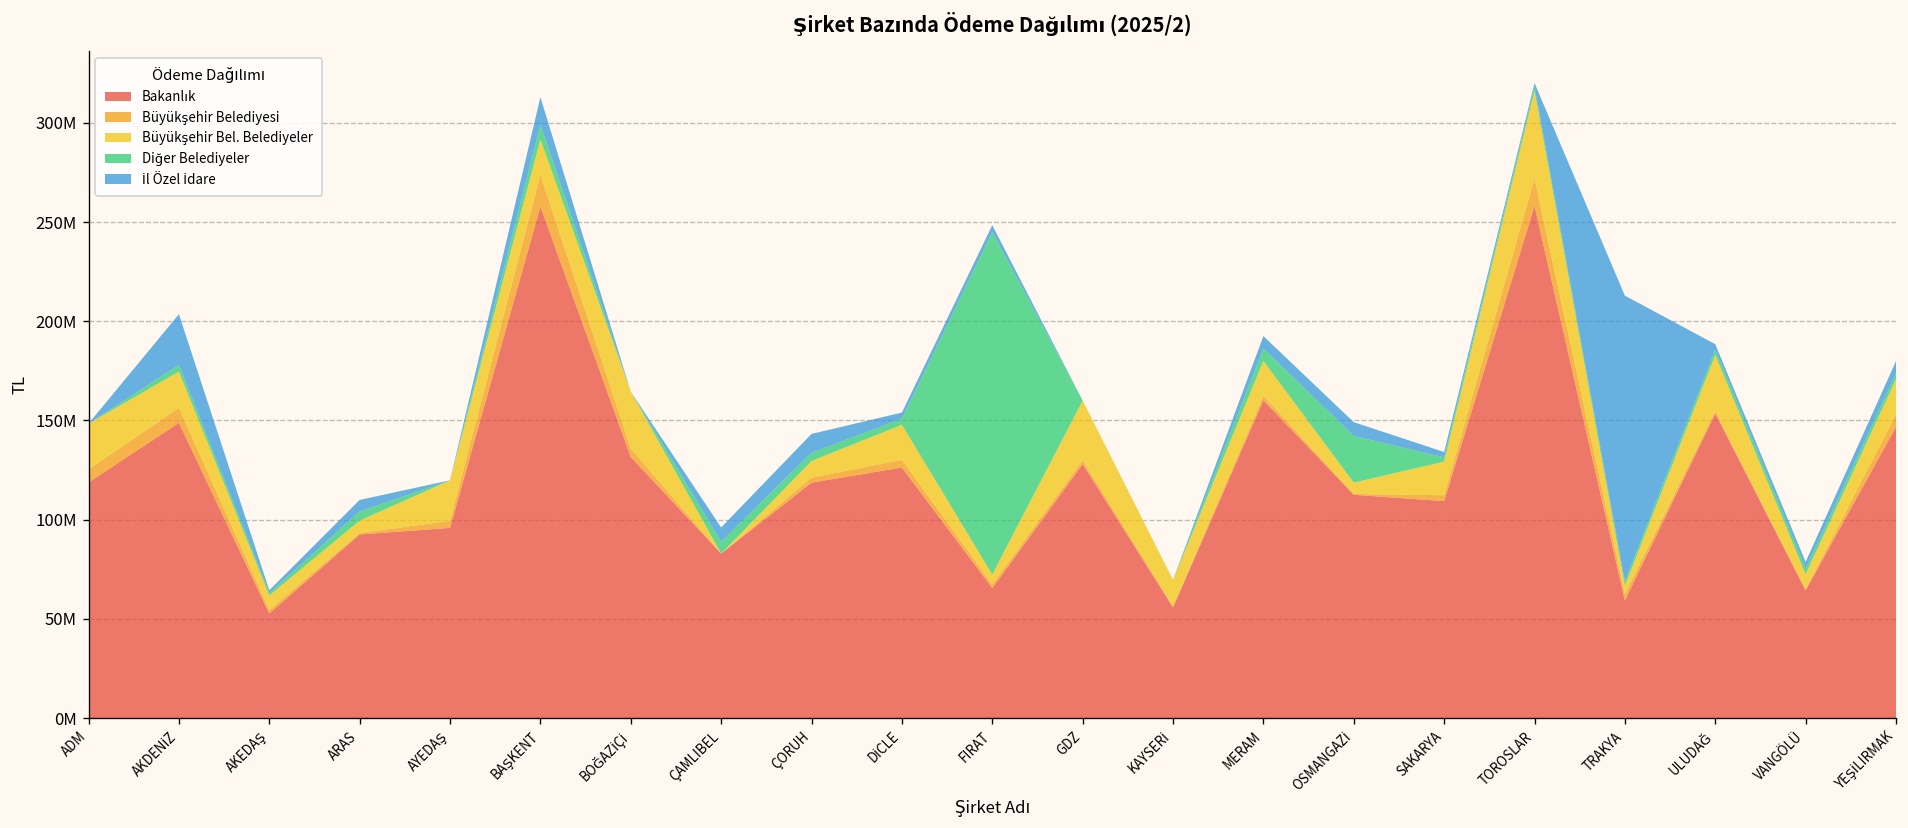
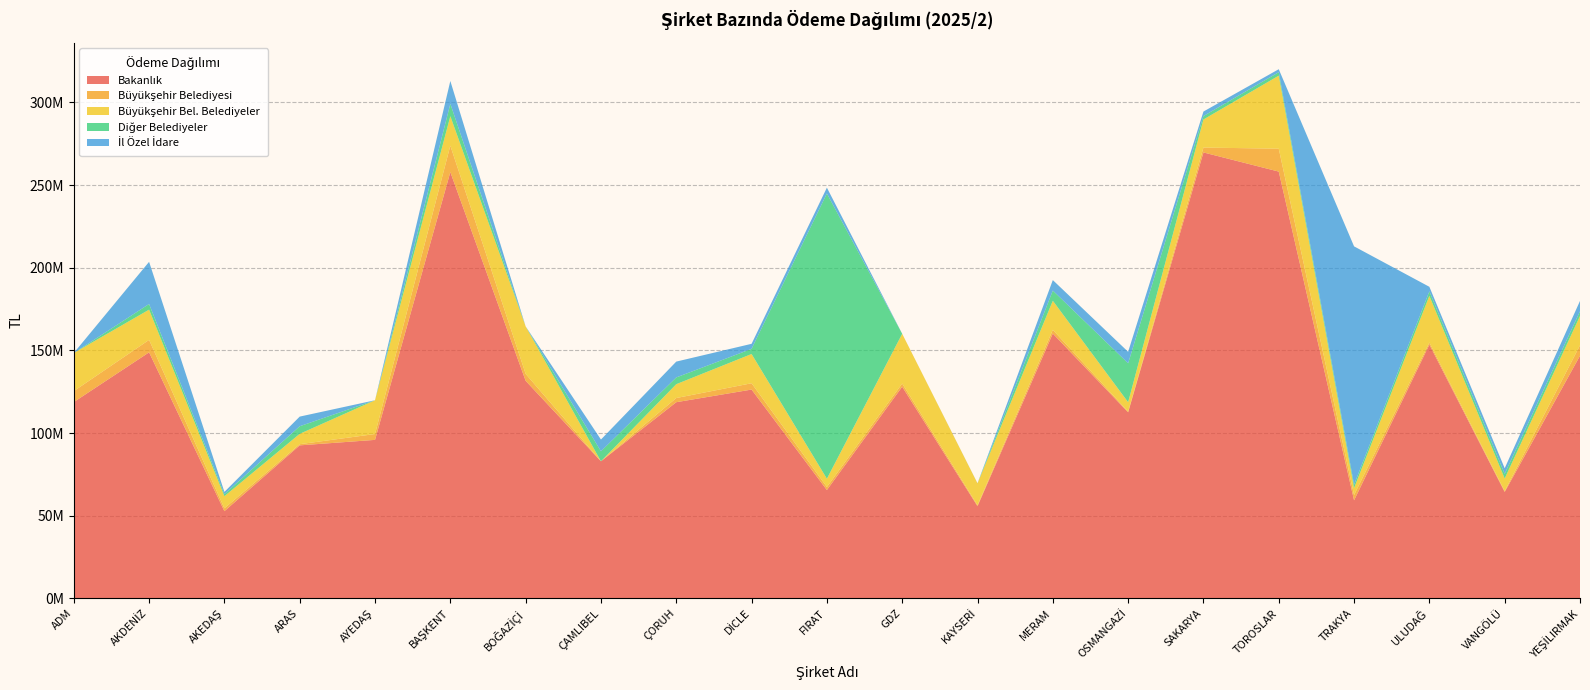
Bakanlık, SAKARYA: 109000000 -> 270000000
